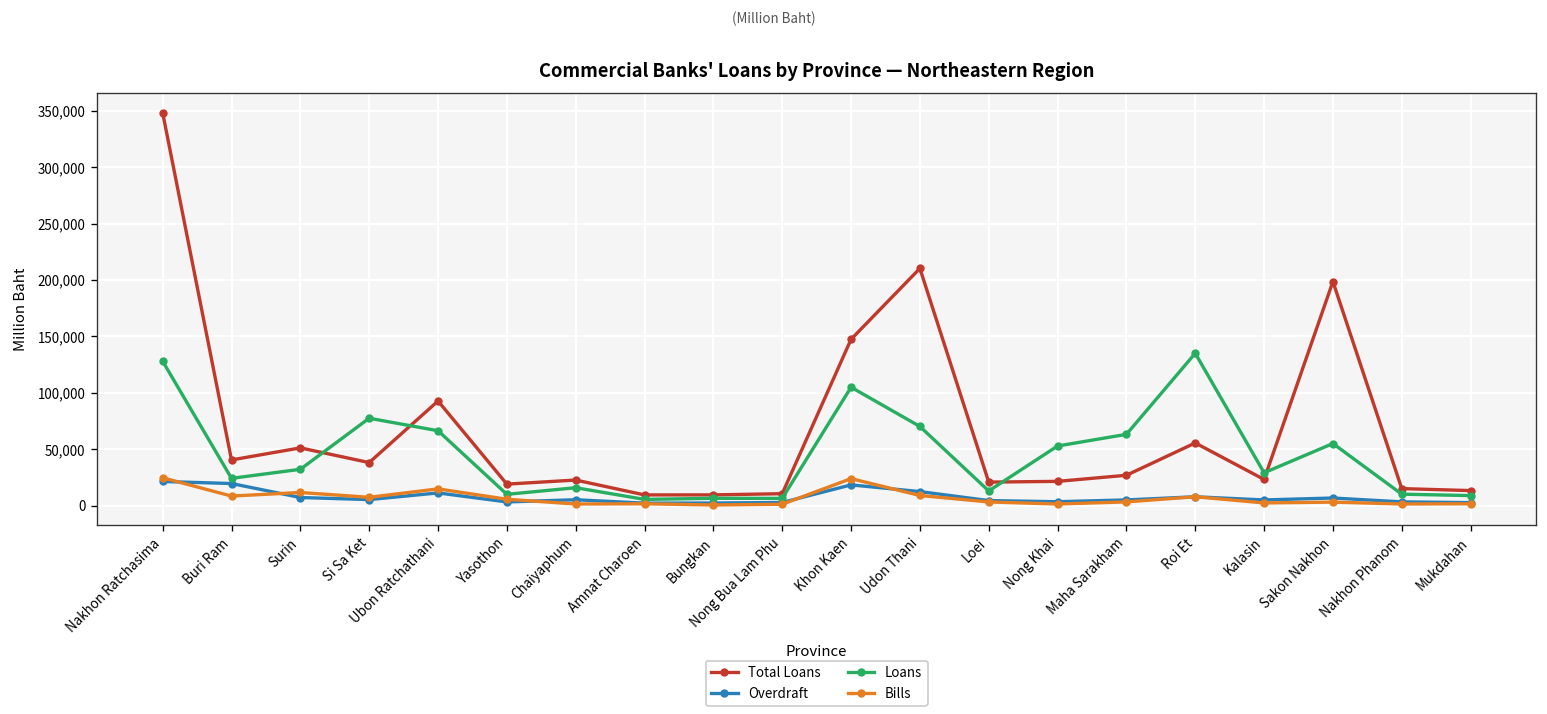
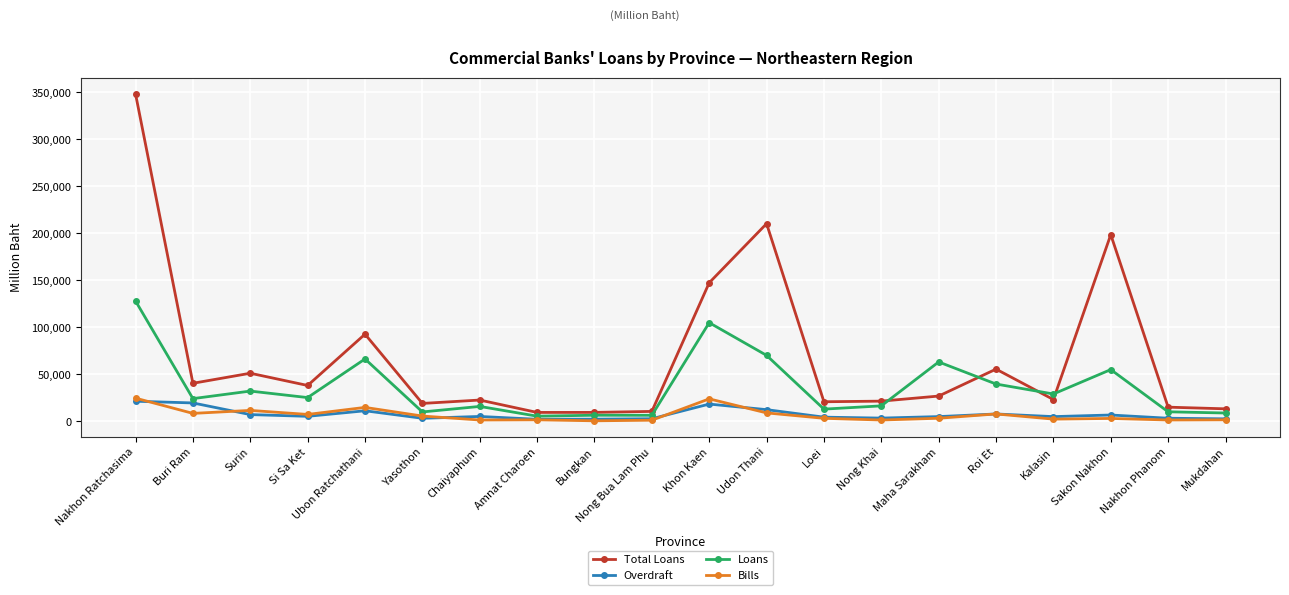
Loans, Si Sa Ket: 80,000 -> 30,000
Loans, Nong Khai: 50,000 -> 20,000
Loans, Roi Et: 140,000 -> 40,000
